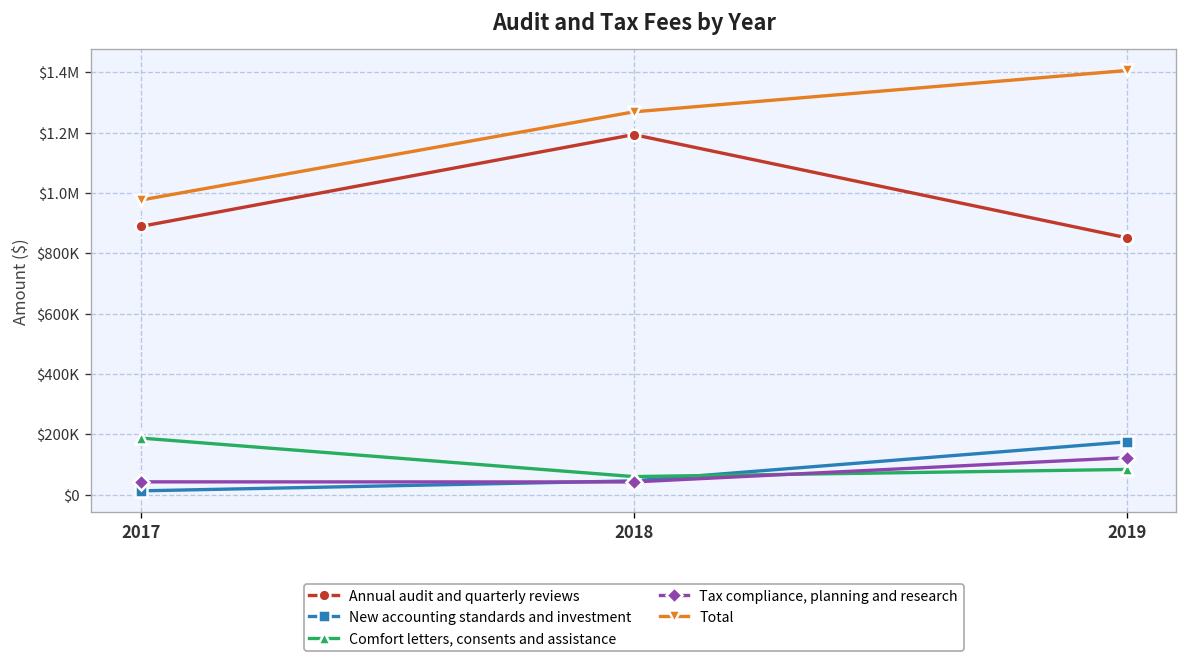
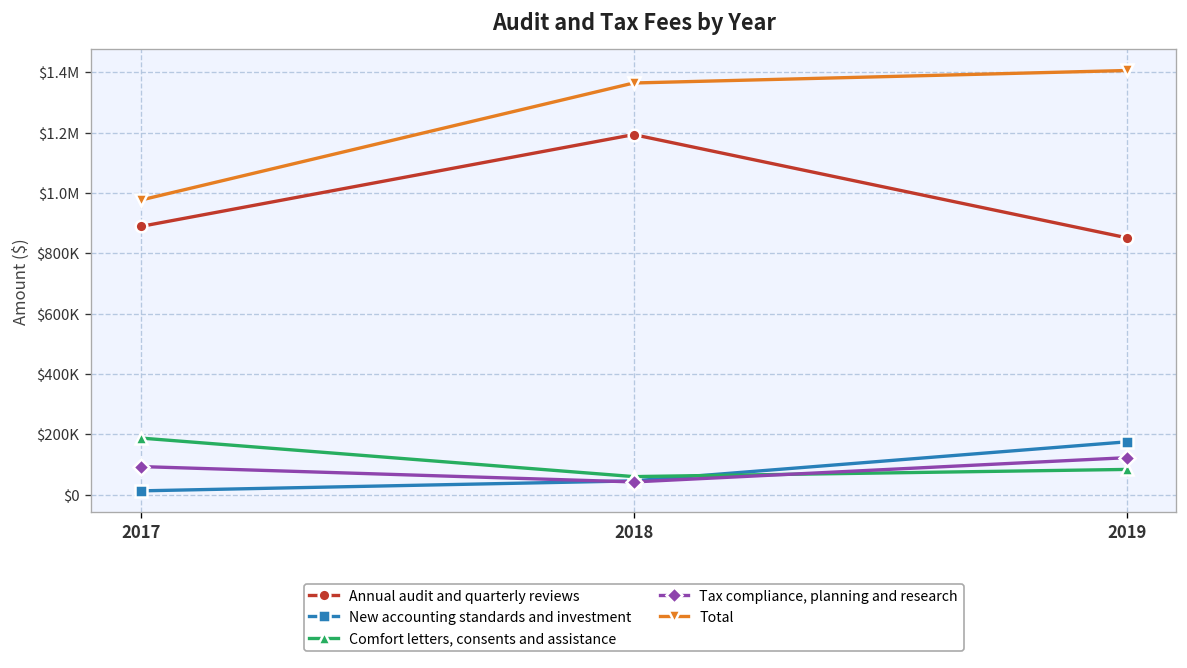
Tax compliance, planning and research, 2017: $40000 -> $90000
Total, 2018: $1270000 -> $1360000
